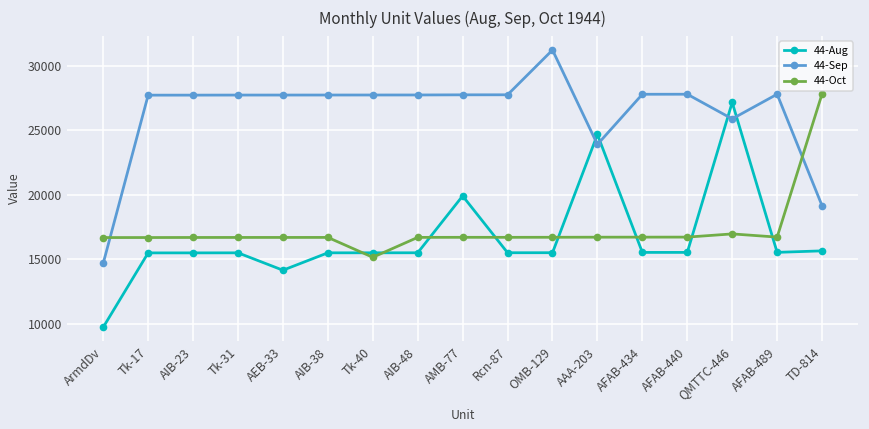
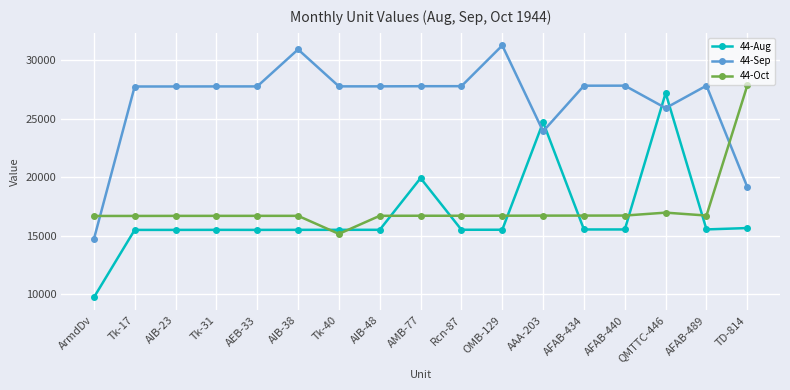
44-Aug, AEB-33: 14200 -> 15500
44-Sep, AIB-38: 27800 -> 30900
